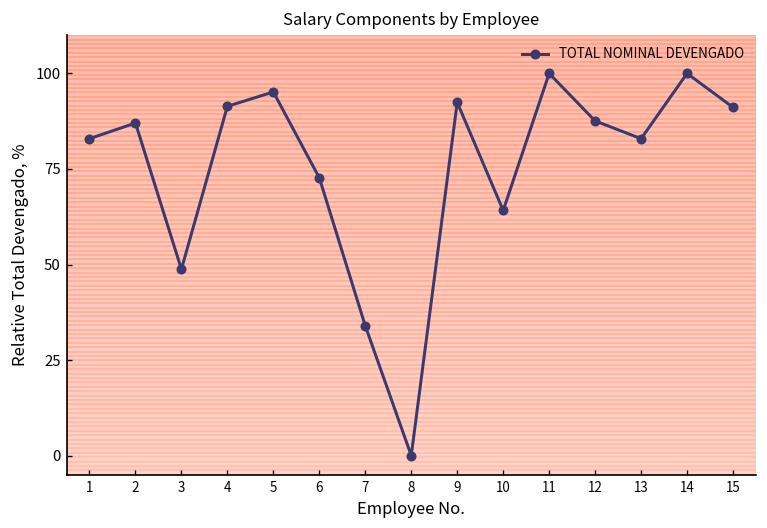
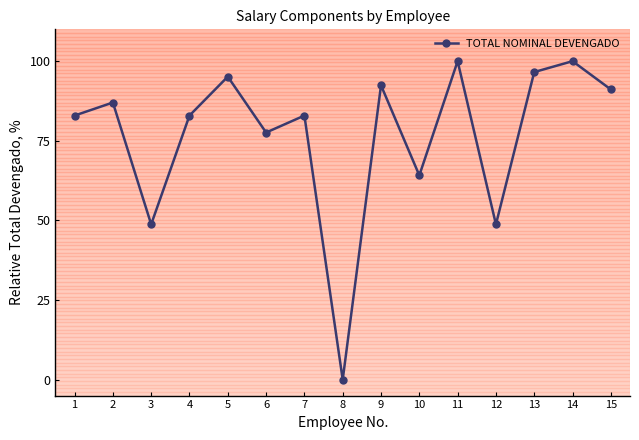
4: 91 -> 83
6: 73 -> 78
7: 34 -> 83
12: 88 -> 49
13: 83 -> 97
